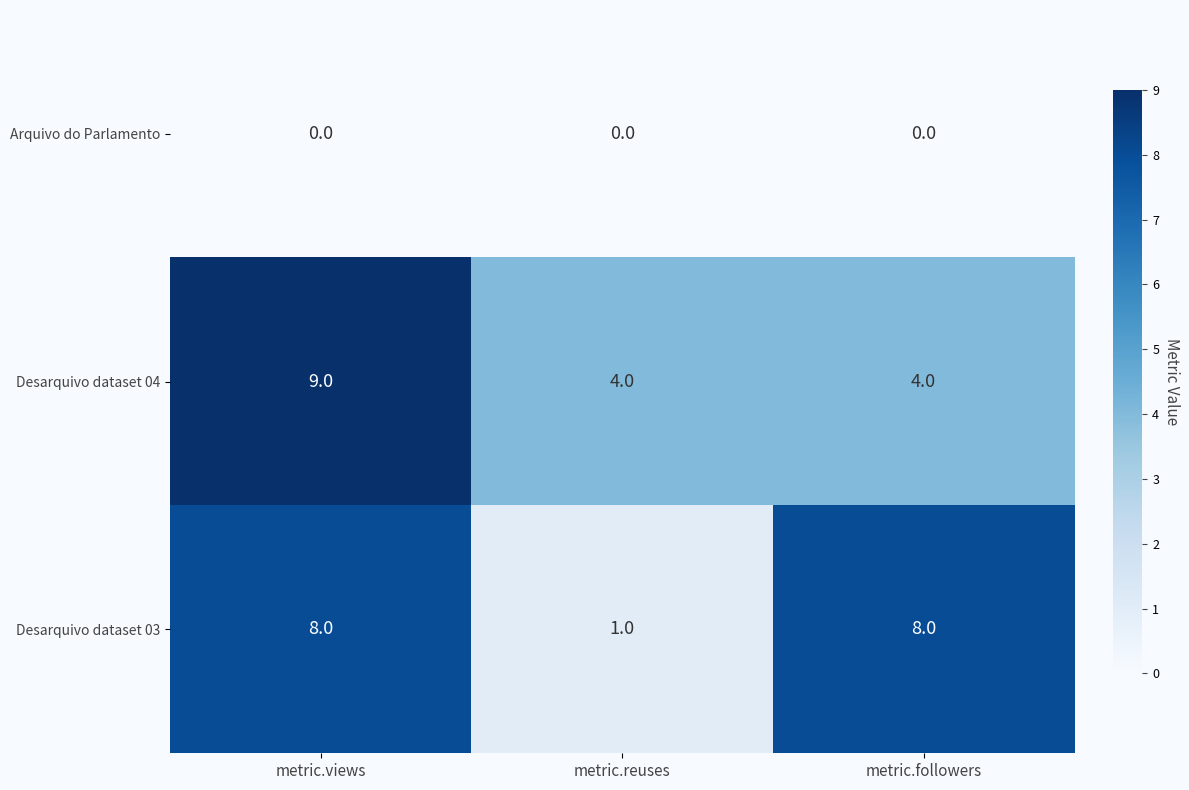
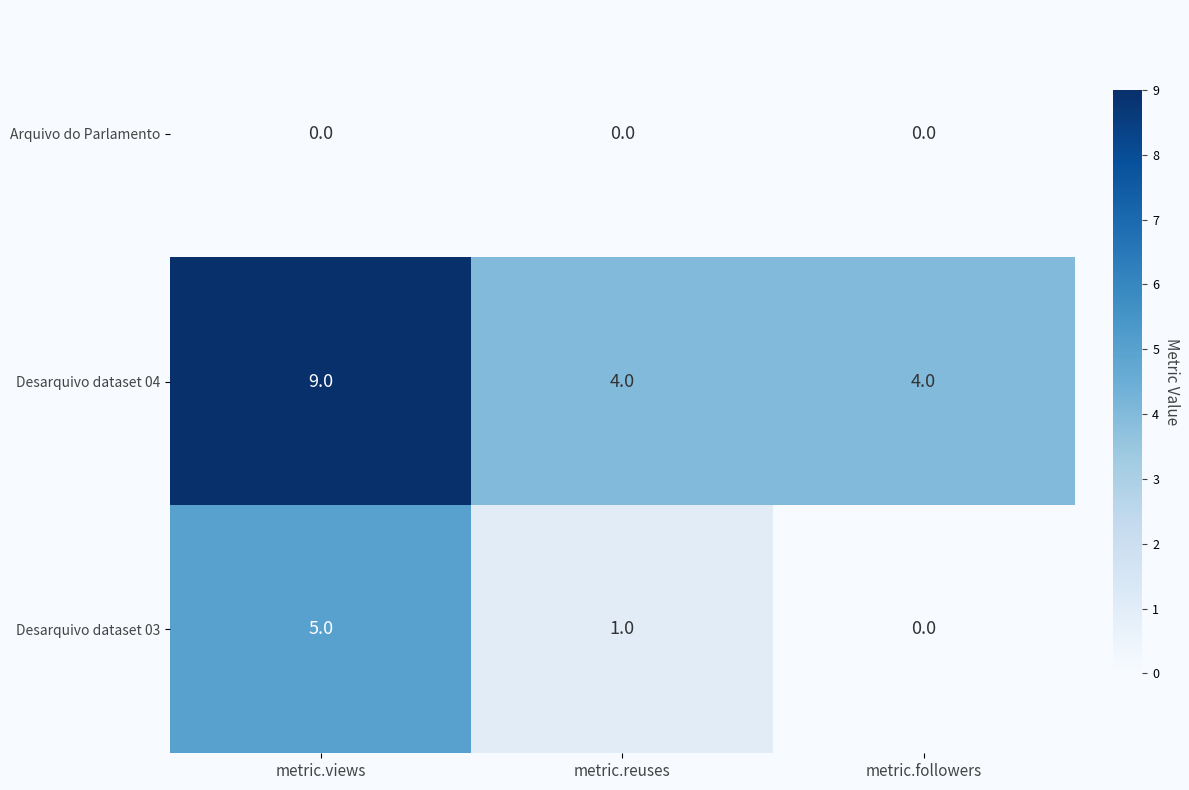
Desarquivo dataset 03, metric.views: 8.0 -> 5.0
Desarquivo dataset 03, metric.followers: 8.0 -> 0.0
